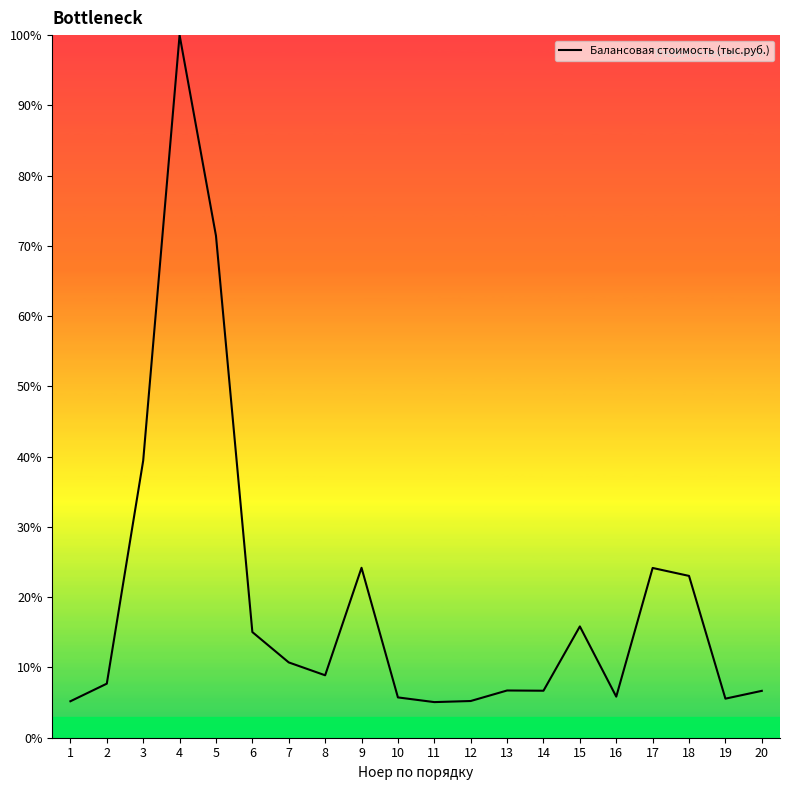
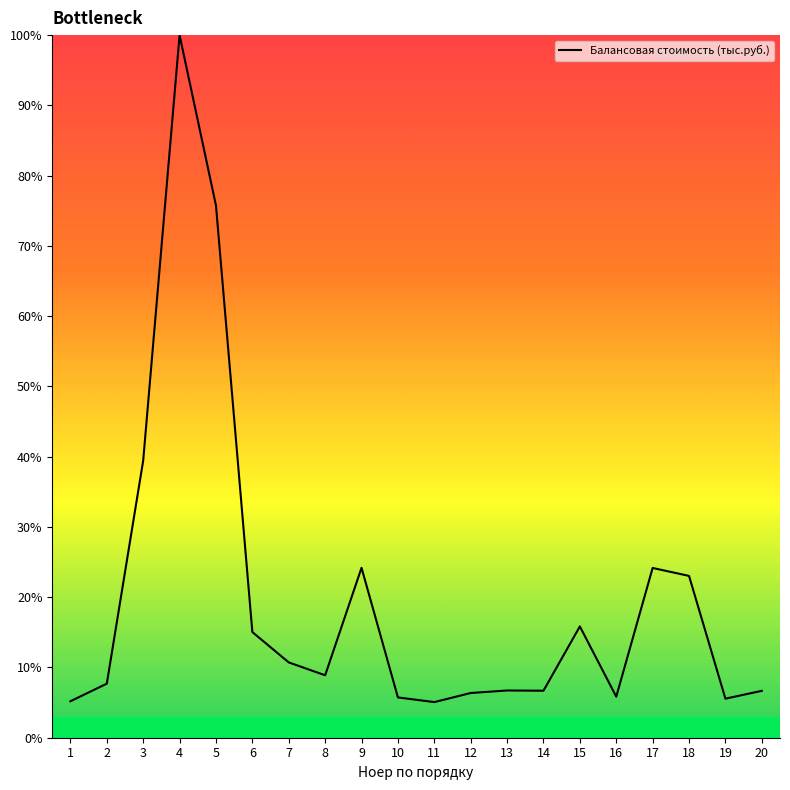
5: 71% -> 76%
12: 5% -> 6%
